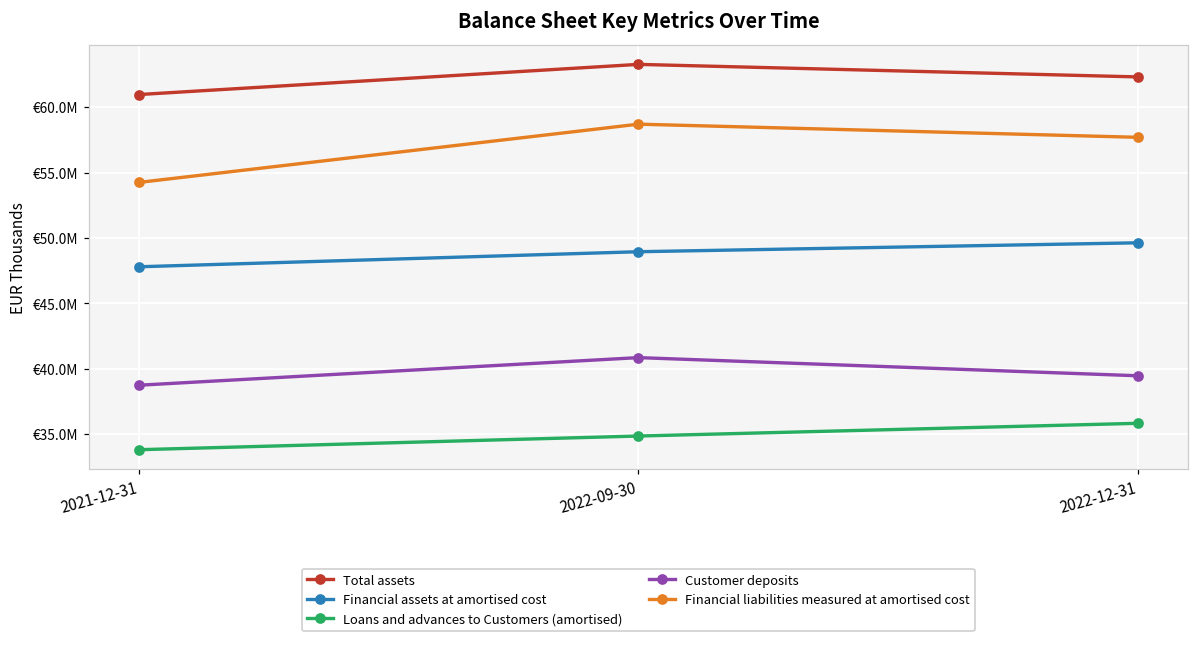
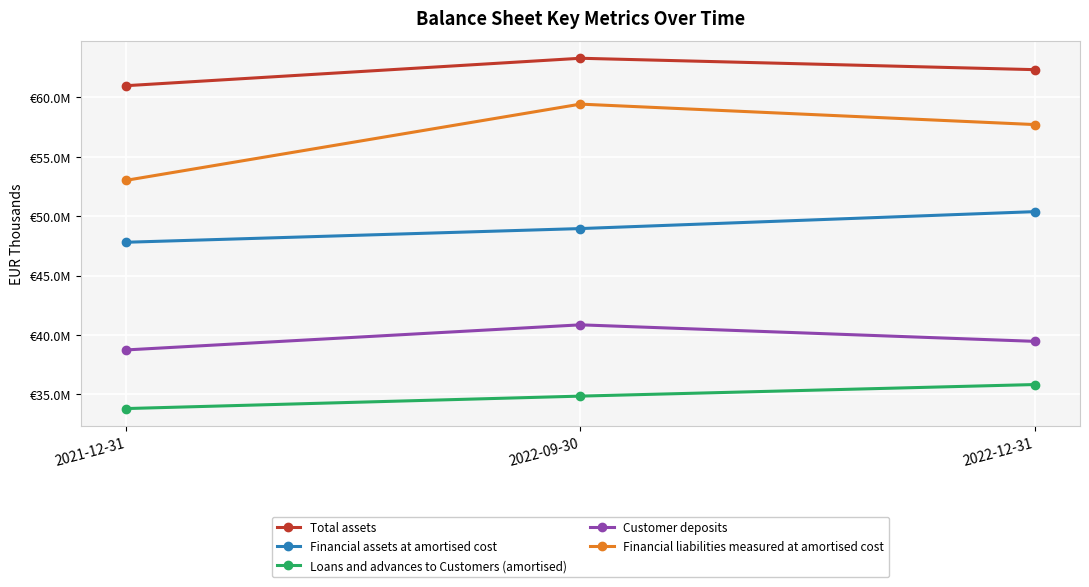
Financial liabilities measured at amortised cost, 2021-12-31: €54200000 -> €53000000
Financial liabilities measured at amortised cost, 2022-09-30: €58700000 -> €59400000
Financial assets at amortised cost, 2022-12-31: €49600000 -> €50400000
